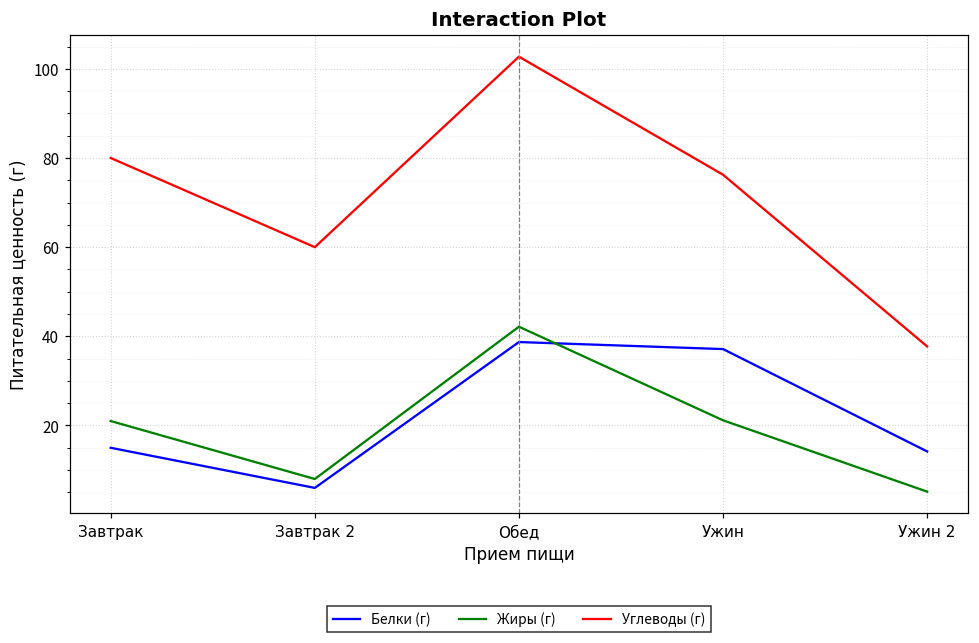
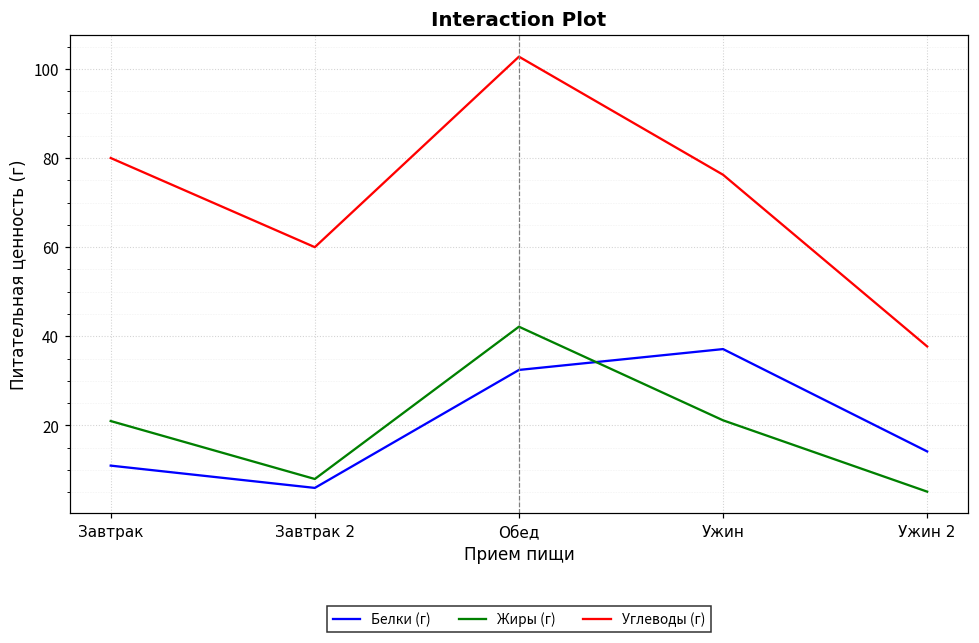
Белки (г), Завтрак: 15 -> 11
Белки (г), Обед: 39 -> 32
